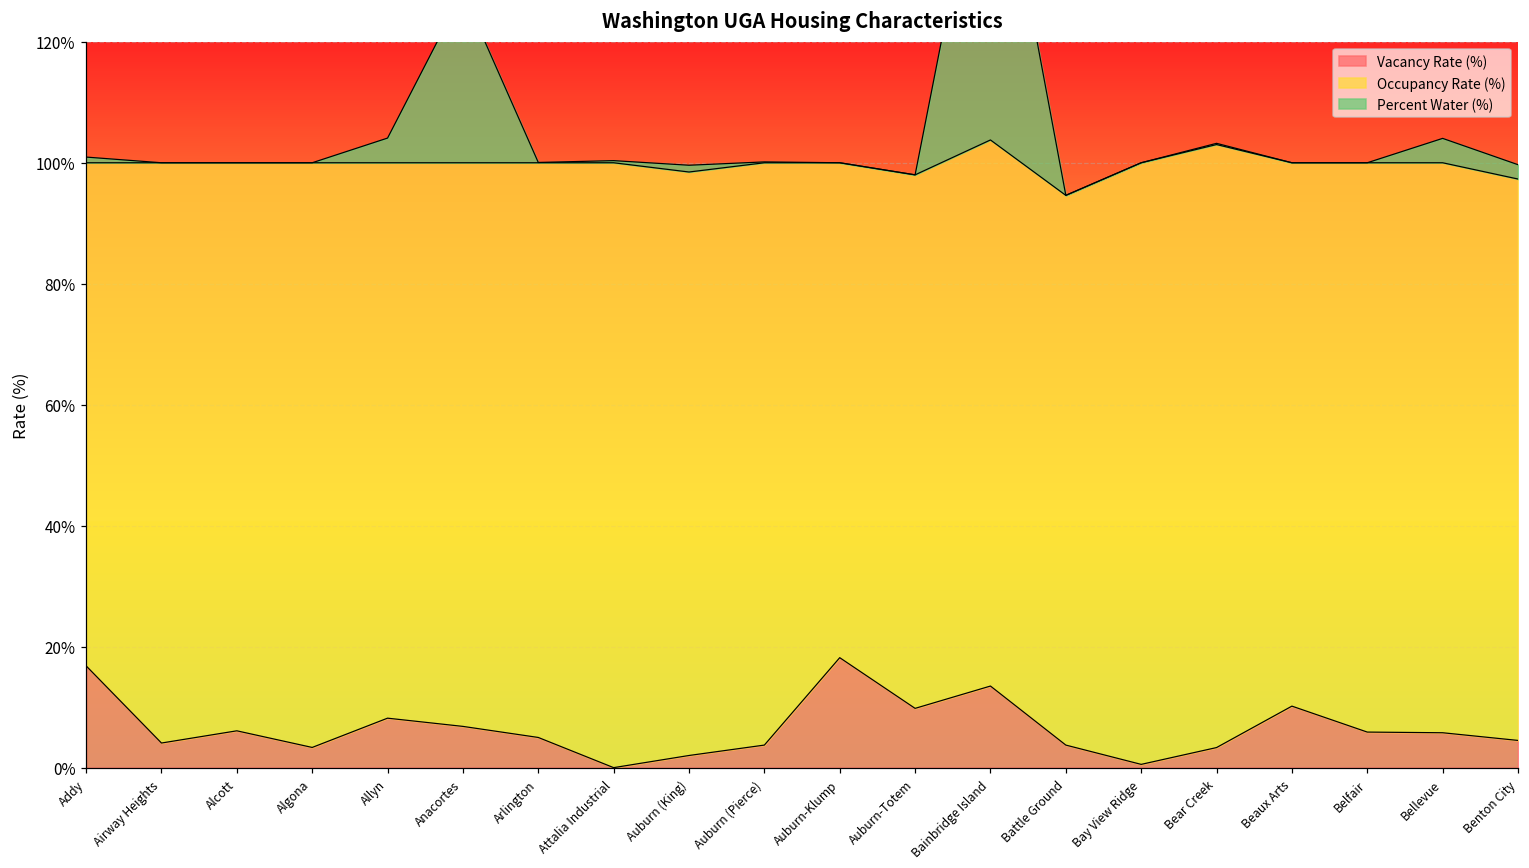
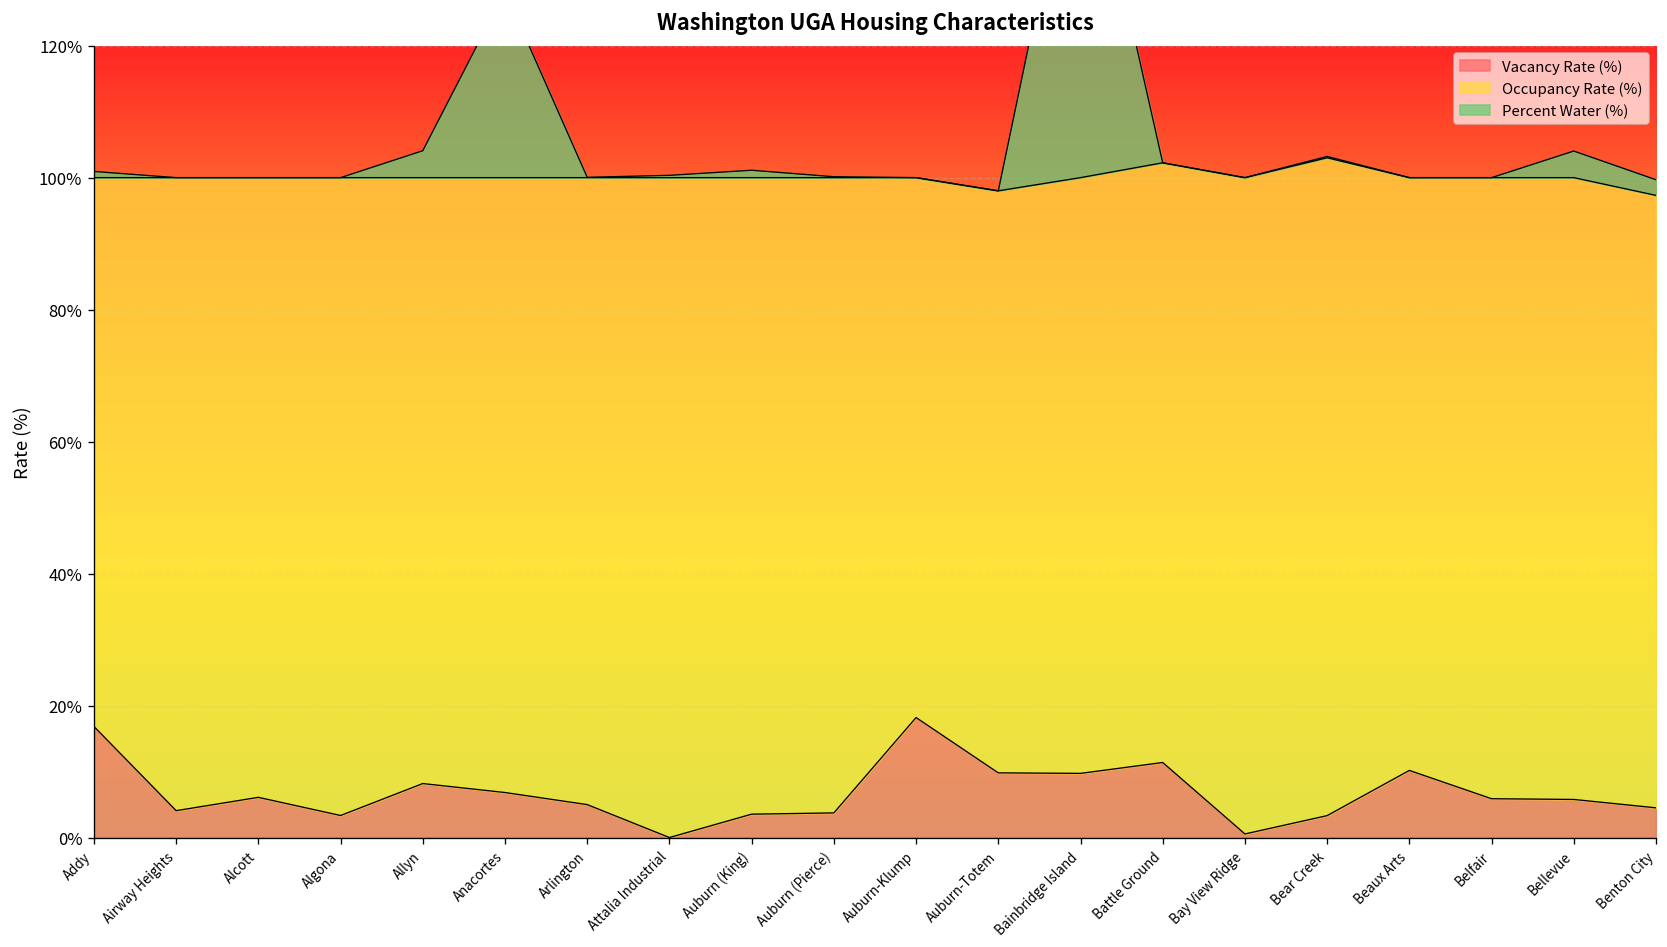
Vacancy Rate (%), Auburn (King): 2% -> 4%
Vacancy Rate (%), Bainbridge Island: 13% -> 10%
Vacancy Rate (%), Battle Ground: 4% -> 11%
